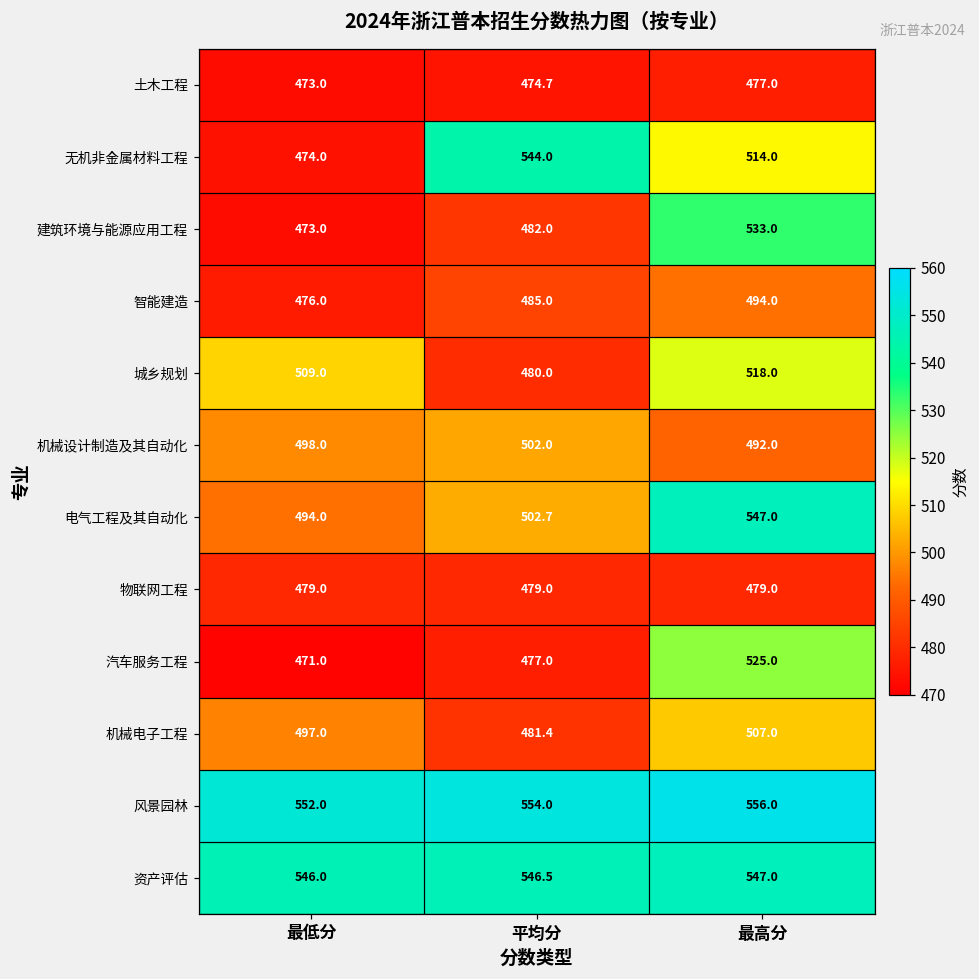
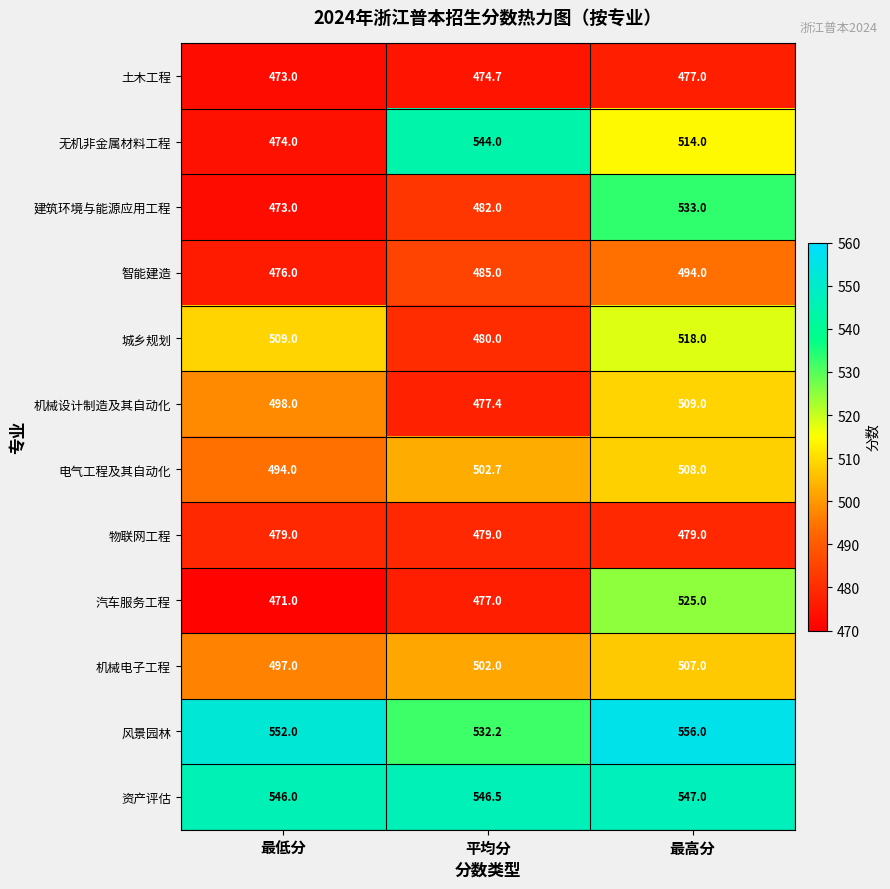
机械设计制造及其自动化, 平均分: 502.0 -> 477.4
机械设计制造及其自动化, 最高分: 492.0 -> 509.0
电气工程及其自动化, 最高分: 547.0 -> 508.0
机械电子工程, 平均分: 481.4 -> 502.0
风景园林, 平均分: 554.0 -> 532.2
